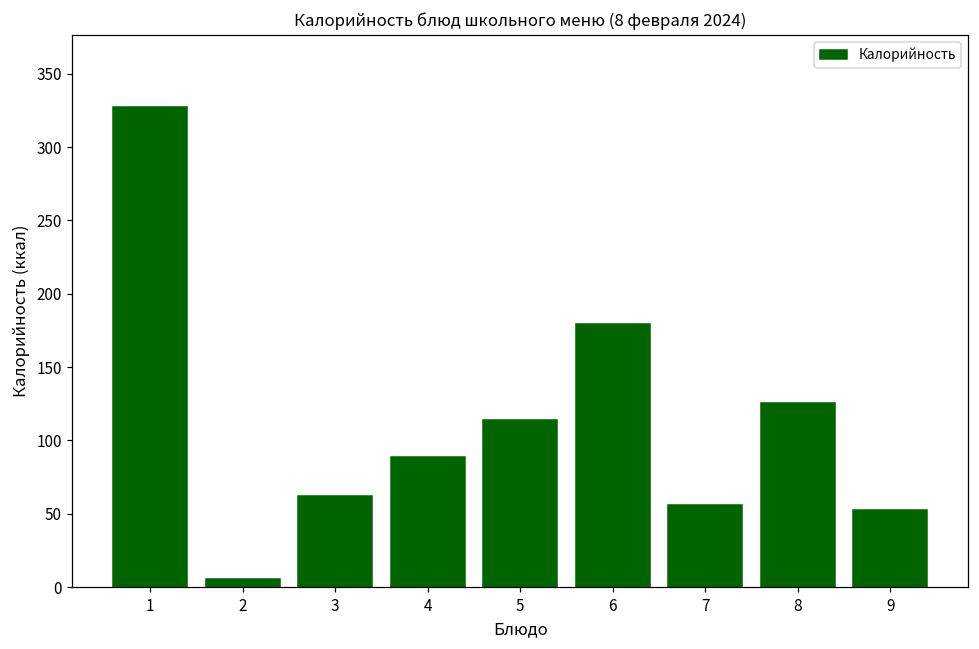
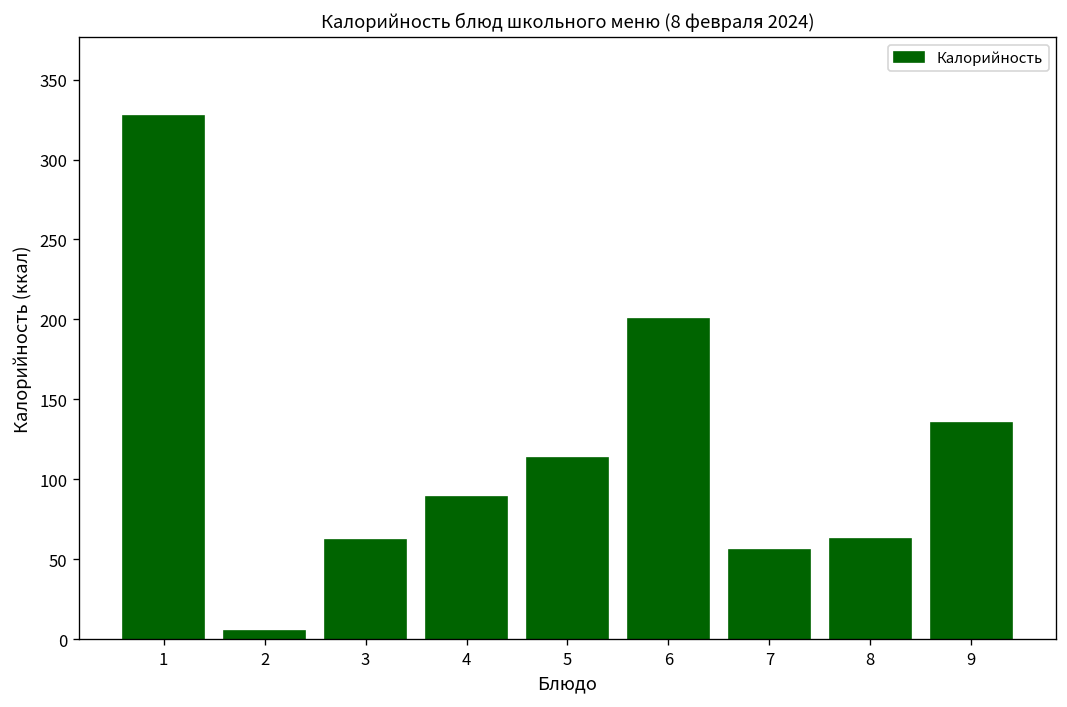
6: 179 -> 201
8: 125 -> 63
9: 53 -> 136
